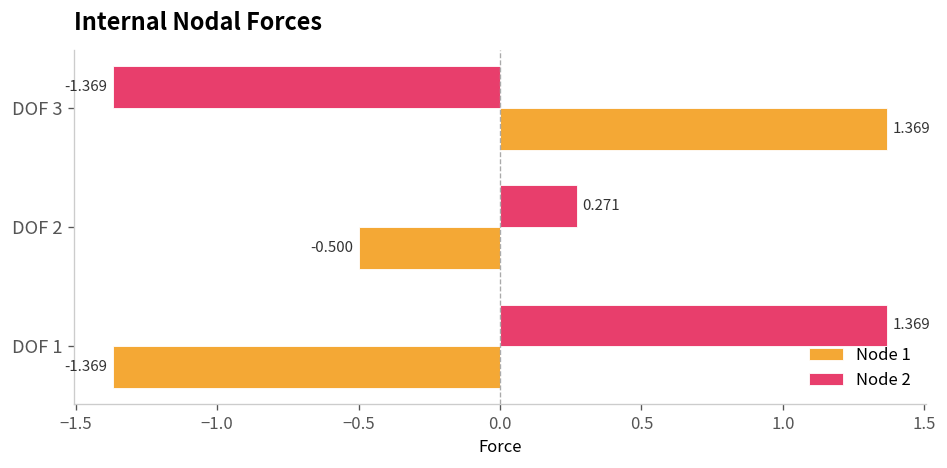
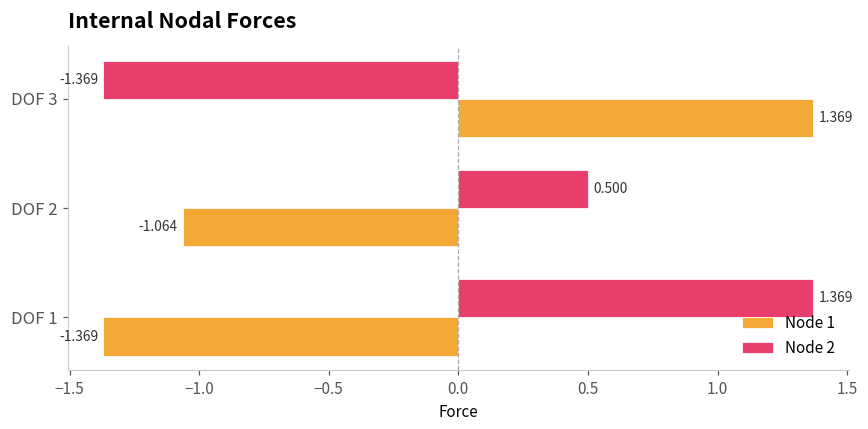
Node 2, DOF 2: 0.271 -> 0.500
Node 1, DOF 2: -0.500 -> -1.064
